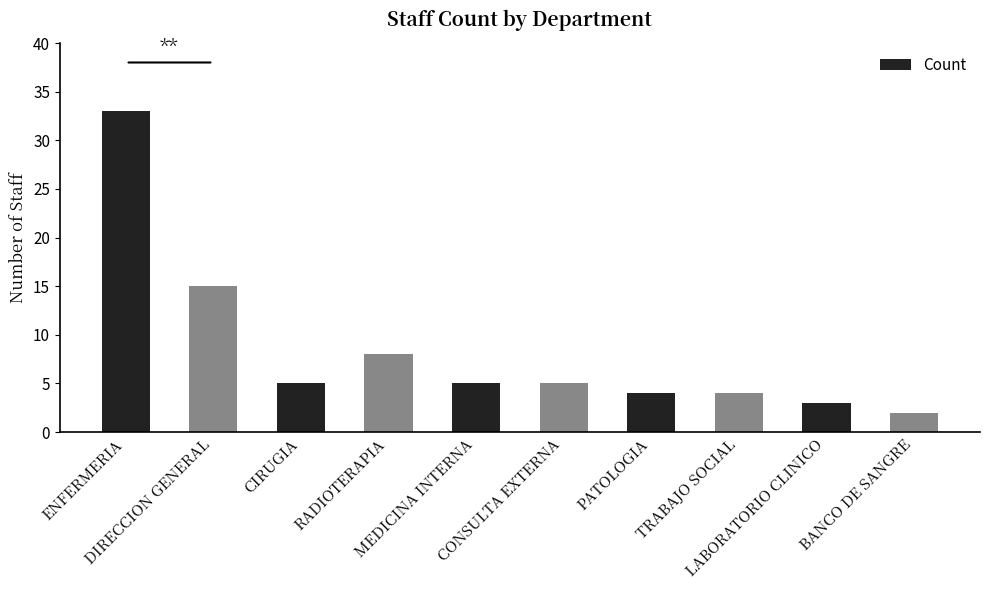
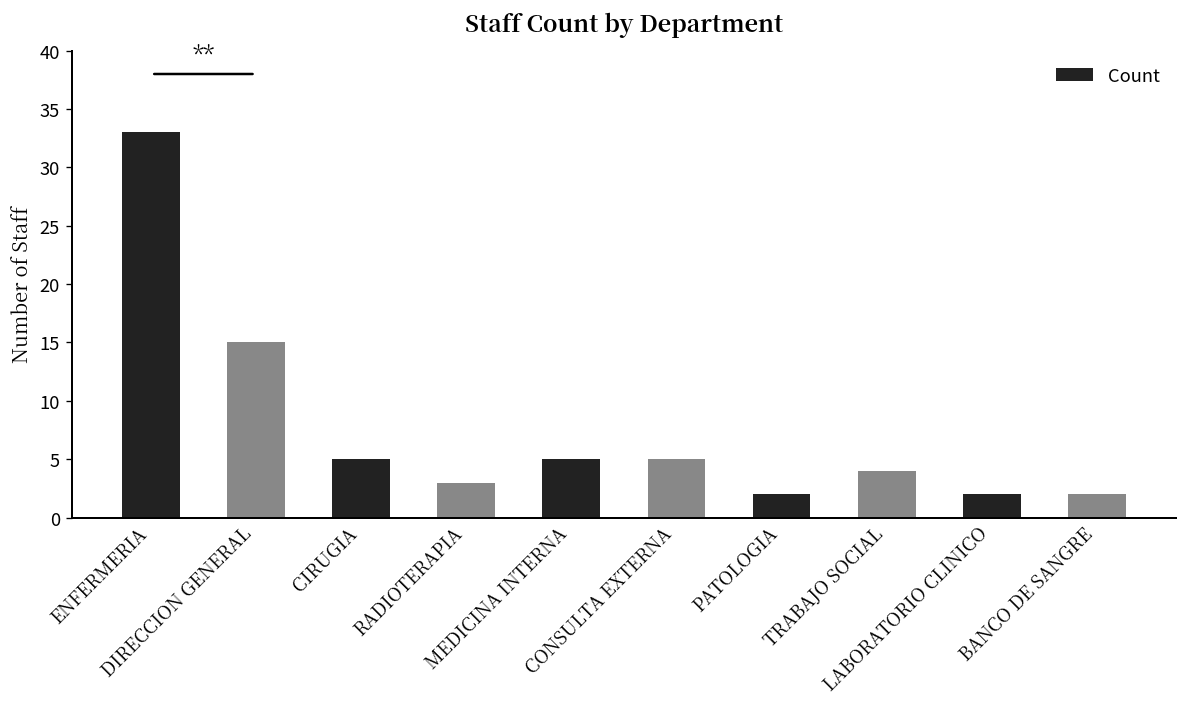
RADIOTERAPIA: 8 -> 3
PATOLOGIA: 4 -> 2
LABORATORIO CLINICO: 3 -> 2
